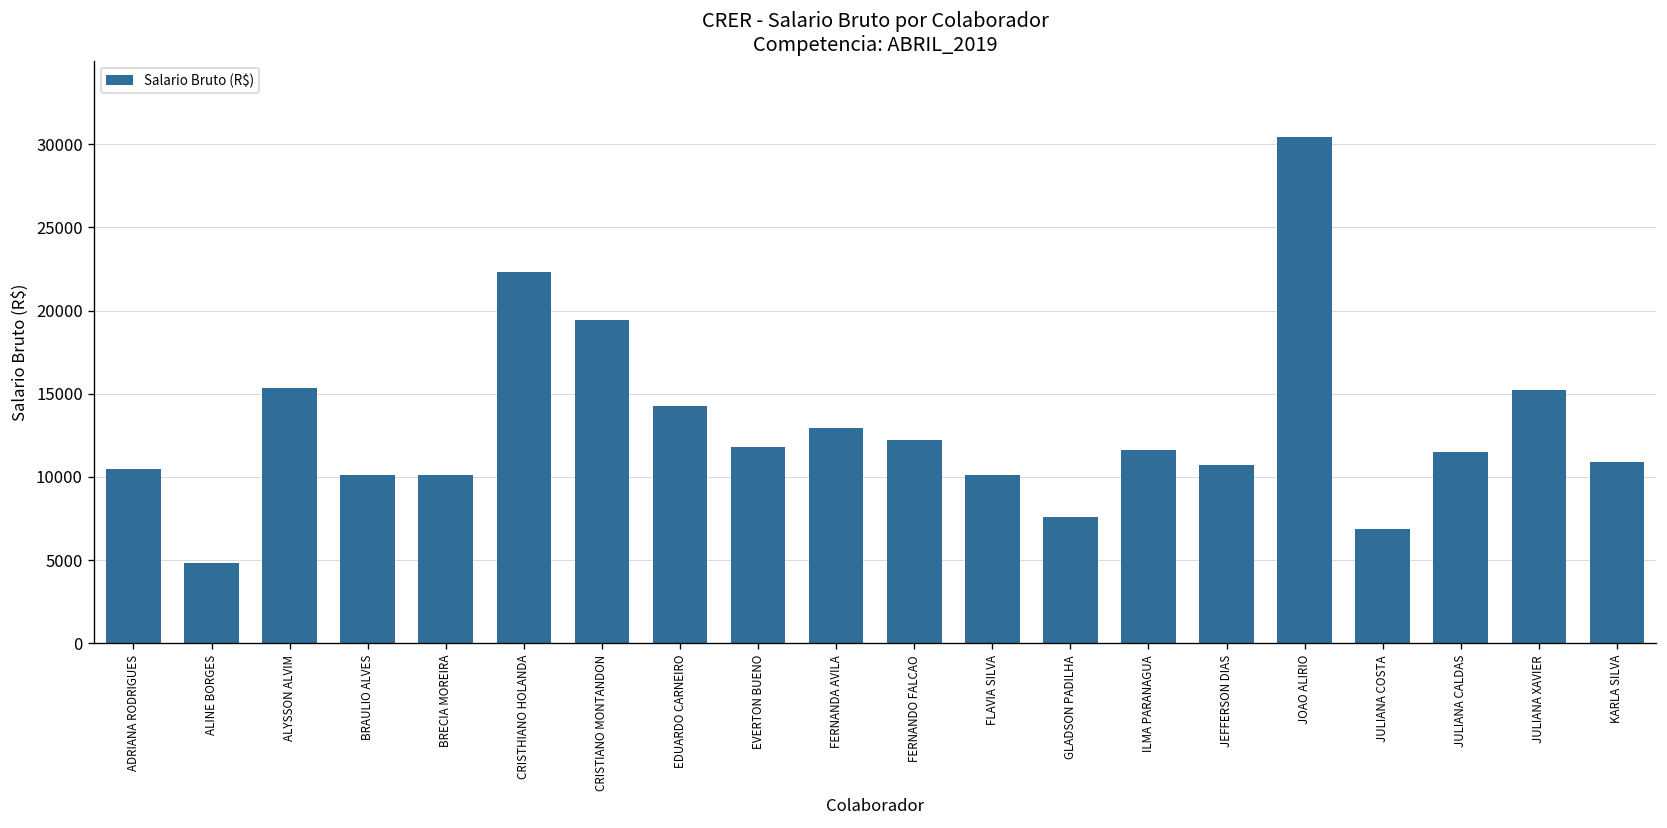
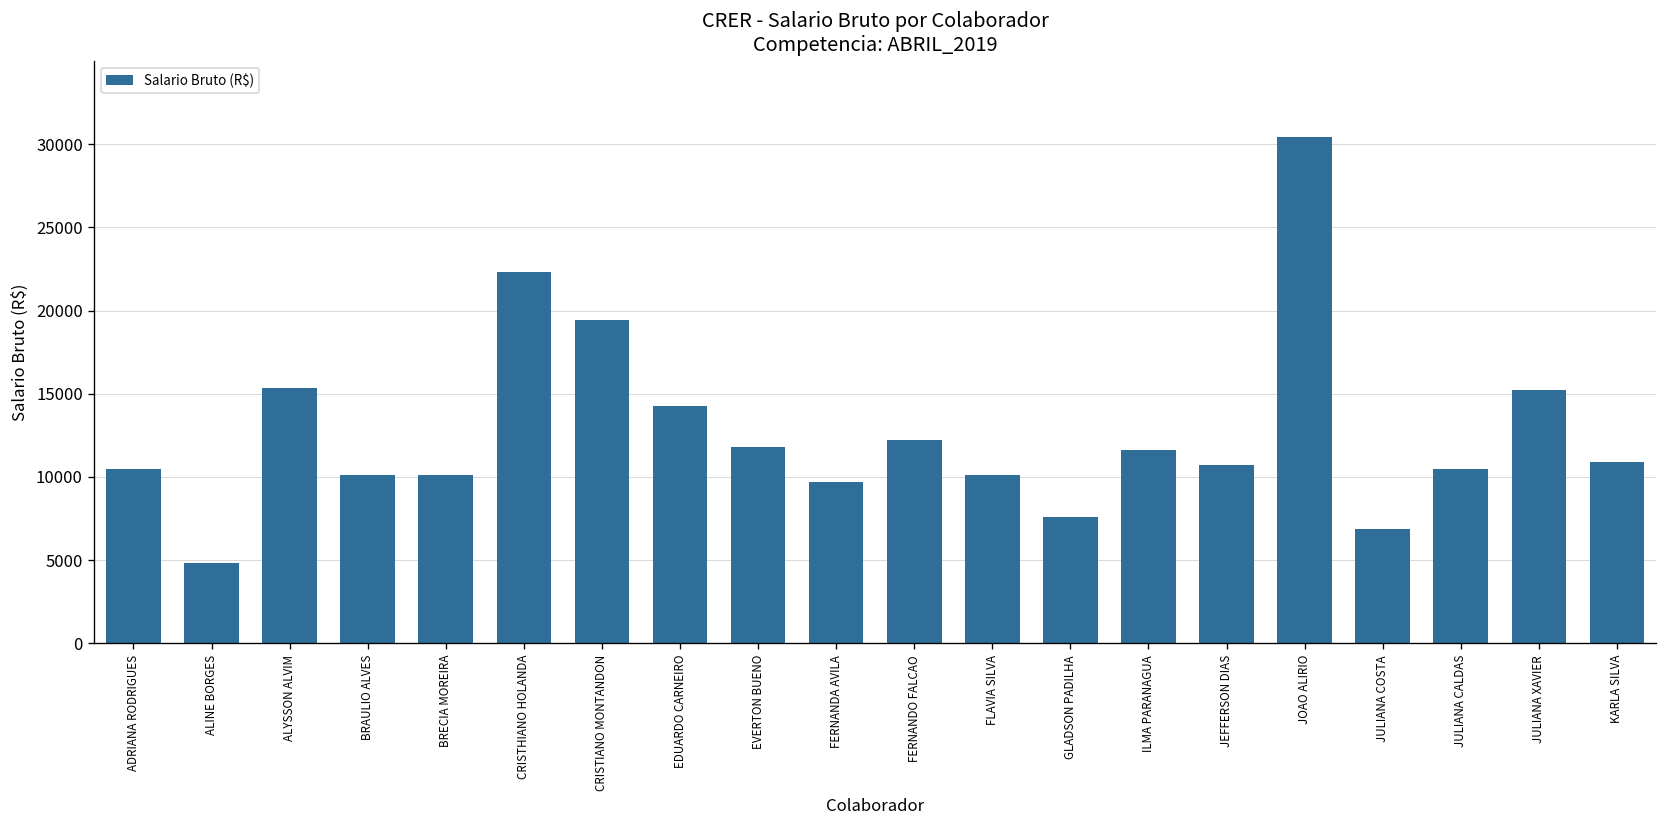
FERNANDA AVILA: 12900 -> 9700
JULIANA CALDAS: 11500 -> 10500
